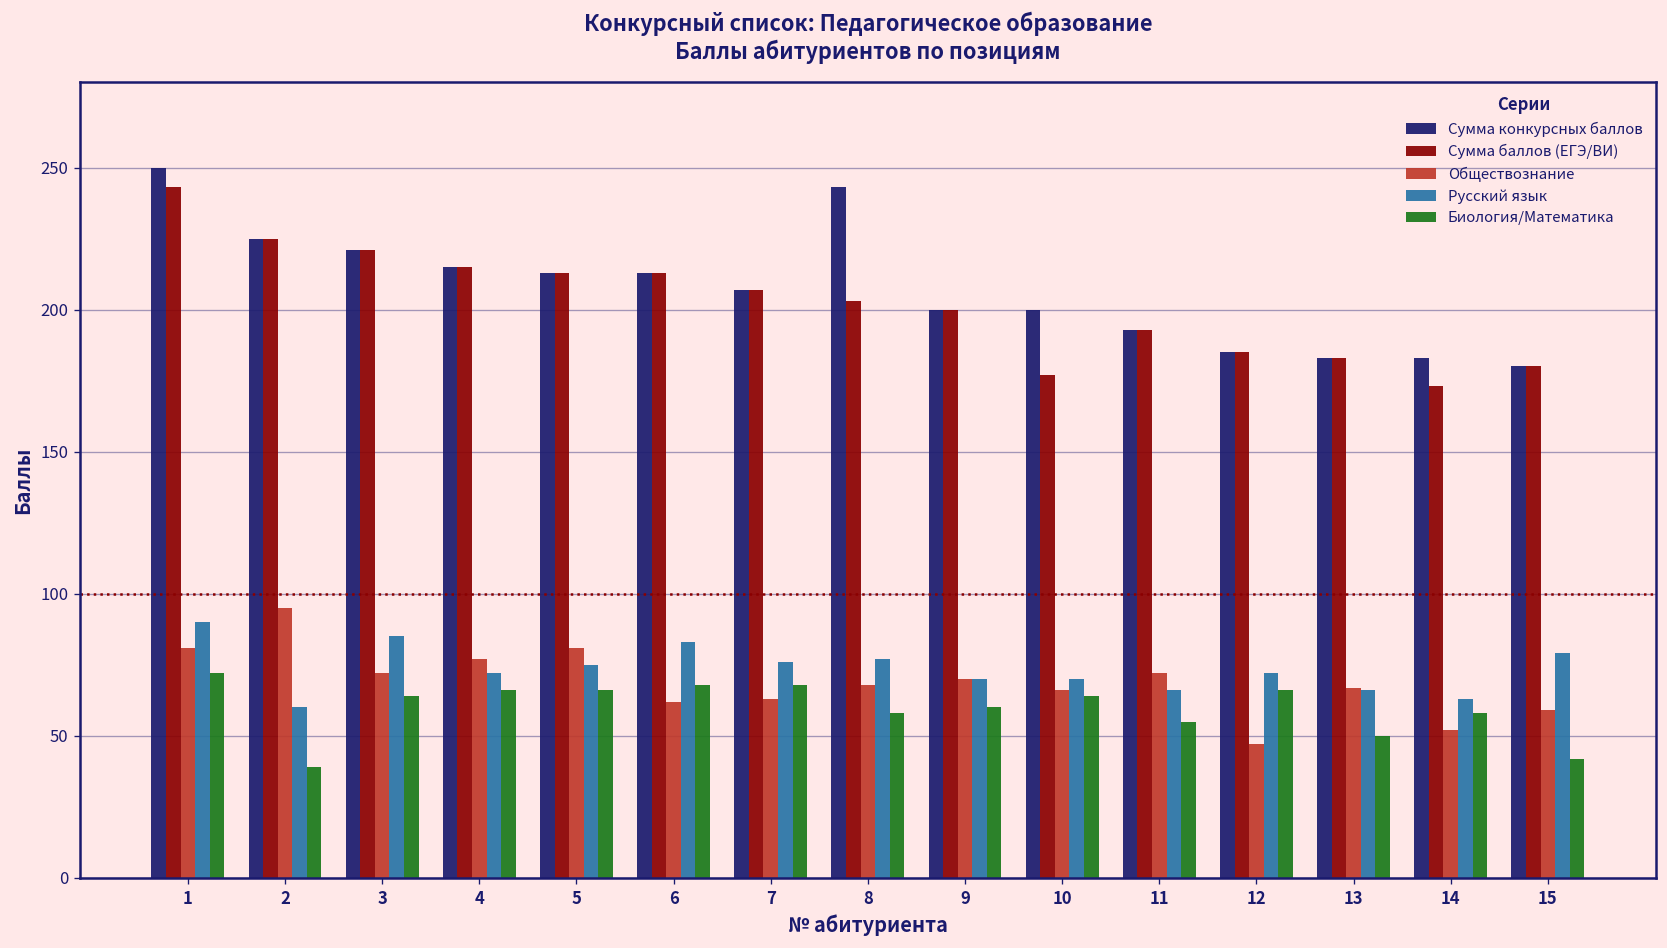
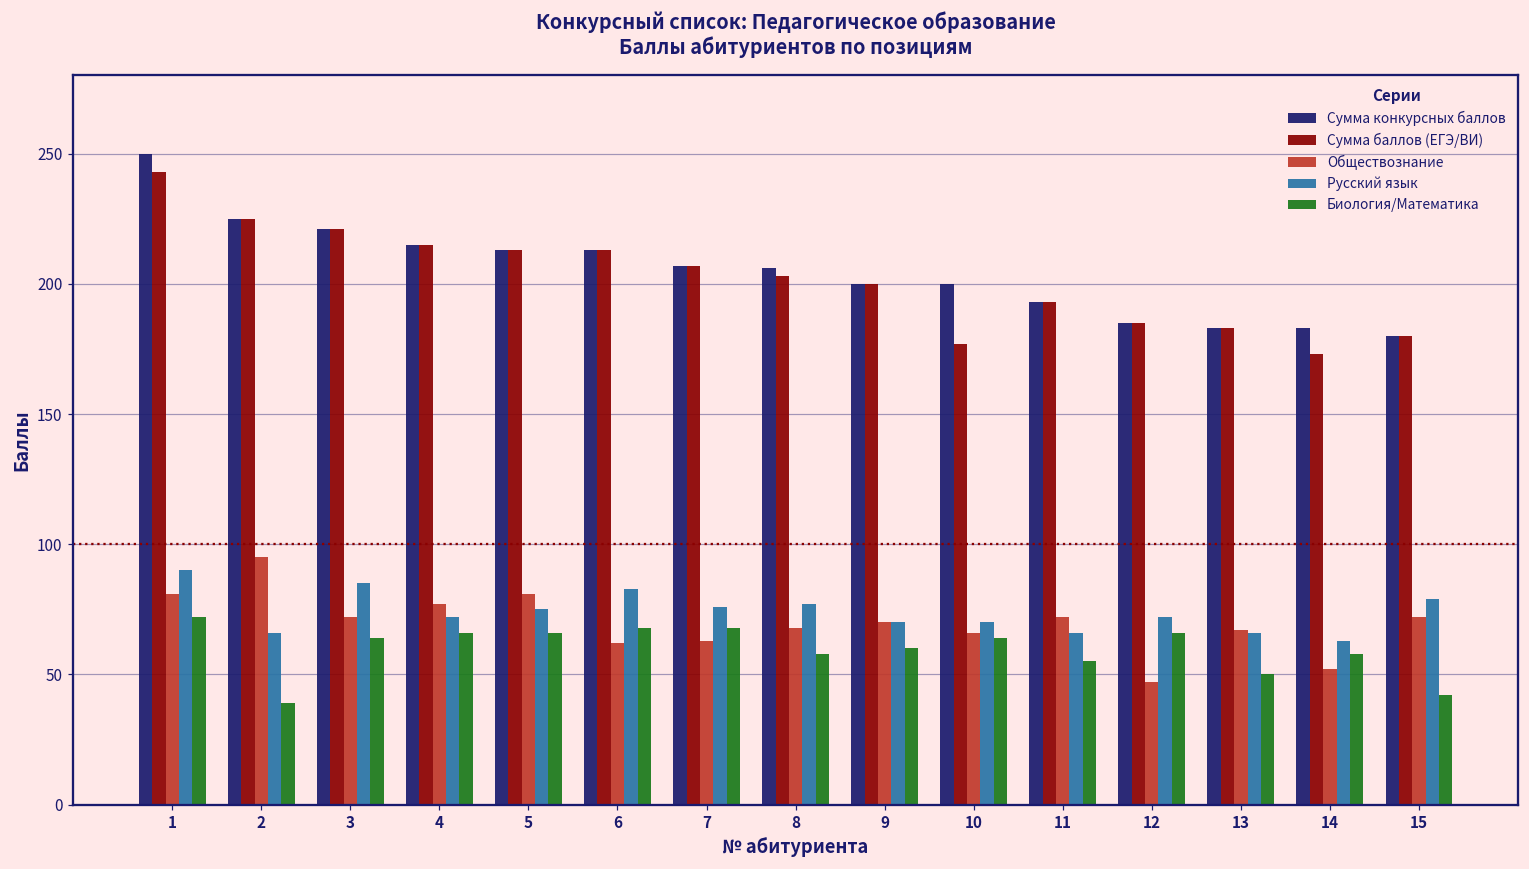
Русский язык, 2: 60 -> 66
Сумма конкурсных баллов, 8: 243 -> 206
Обществознание, 15: 59 -> 72
